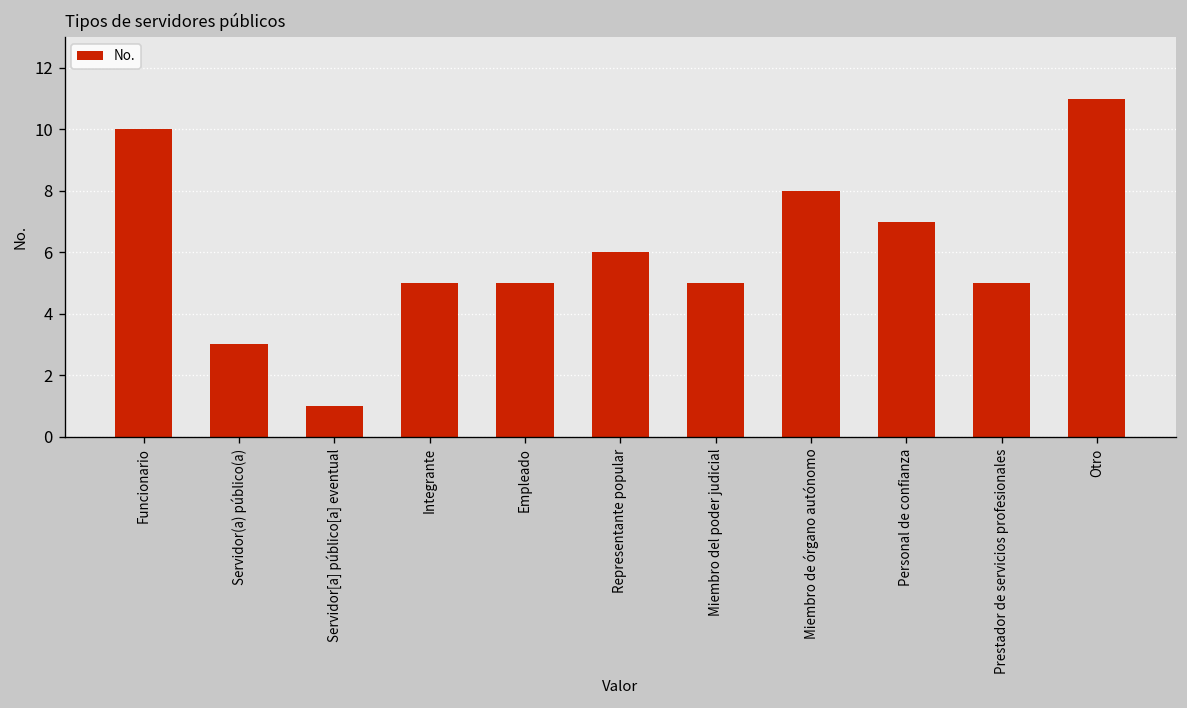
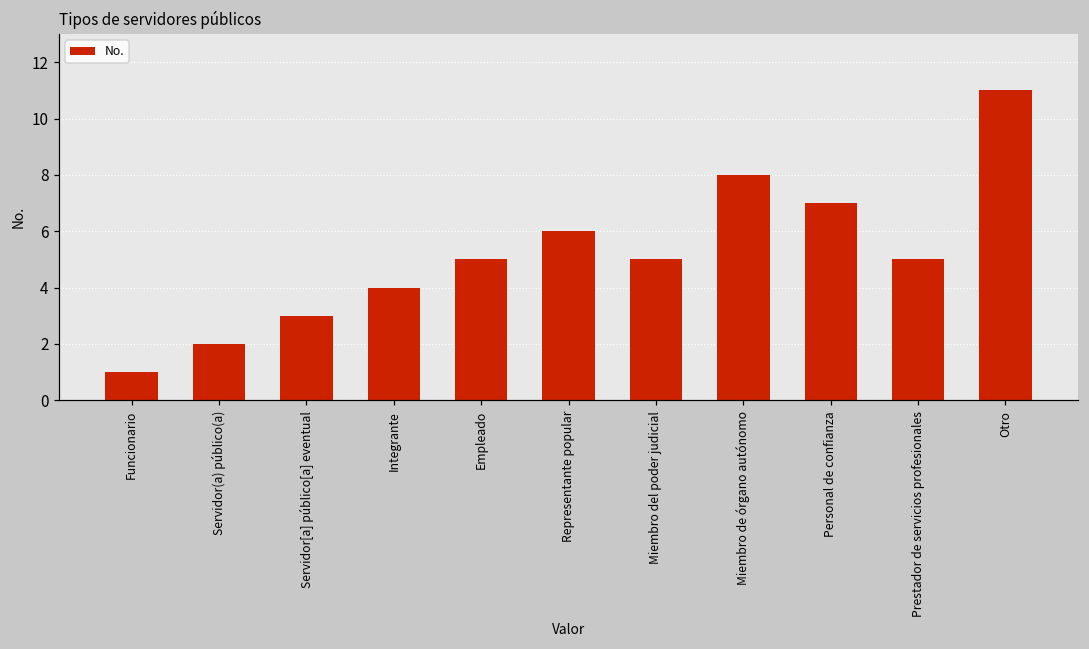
Funcionario: 10 -> 1
Servidor(a) público(a): 3 -> 2
Servidor[a] público[a] eventual: 1 -> 3
Integrante: 5 -> 4
